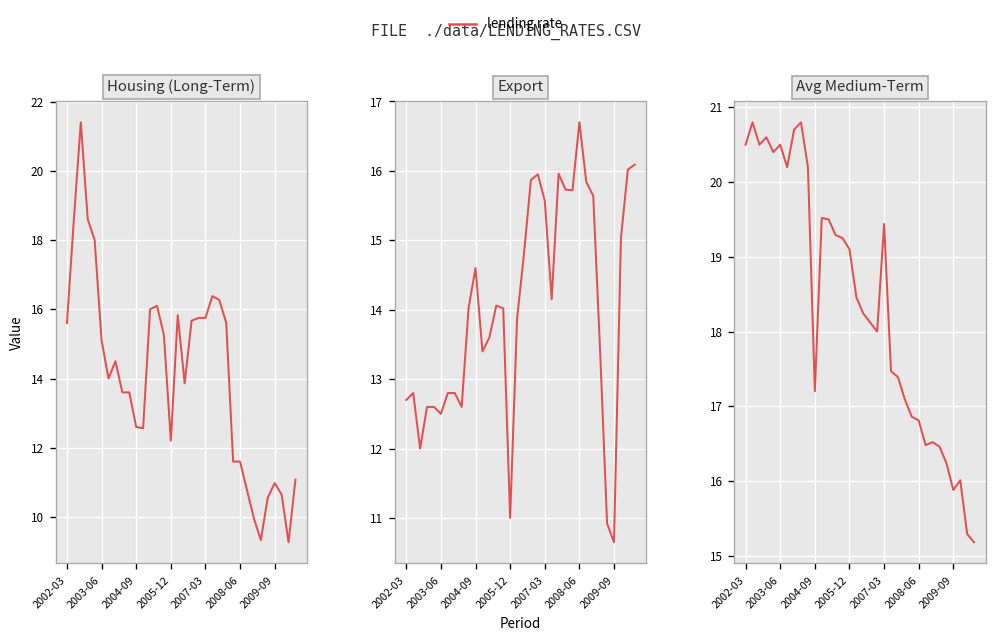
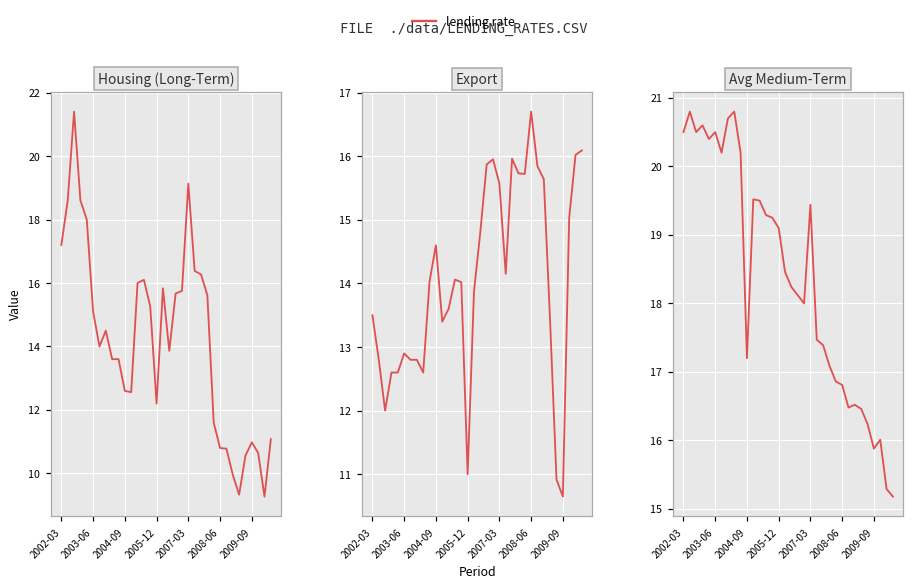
Housing (Long-Term), 2002-03: 15.6 -> 17.2
Housing (Long-Term), 2007-03: 15.8 -> 19.1
Housing (Long-Term), 2008-06: 11.6 -> 10.8
Export, 2002-03: 12.7 -> 13.5
Export, 2003-06: 12.5 -> 12.9
